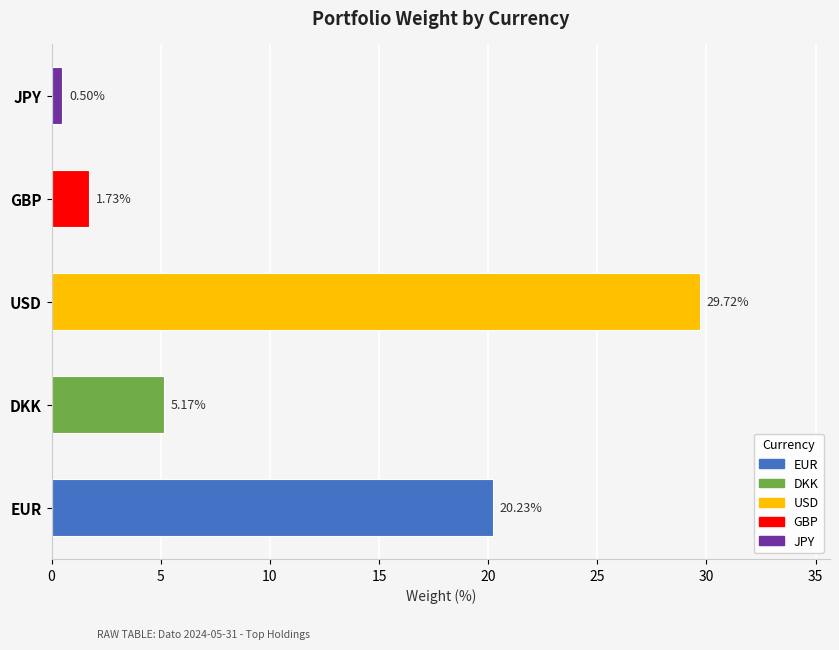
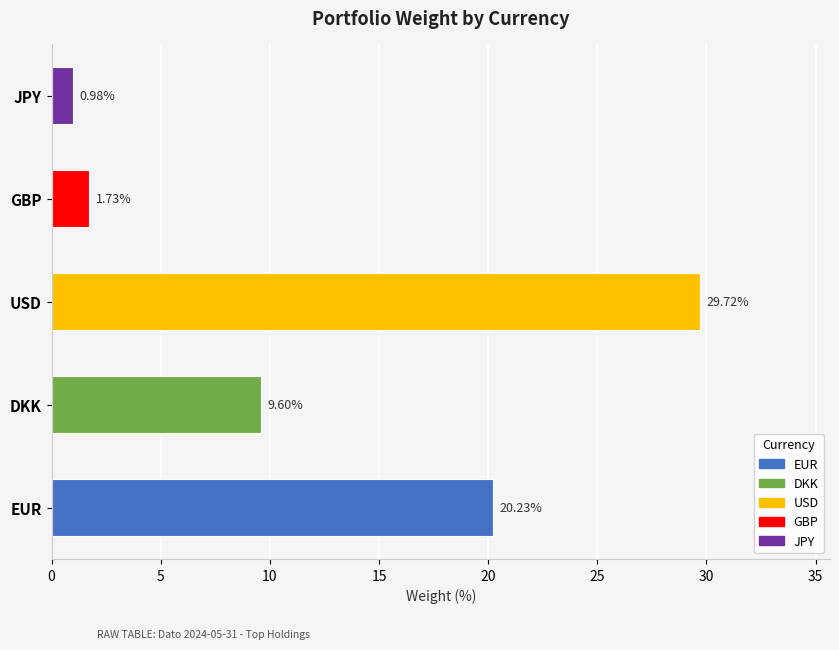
JPY: 0.50% -> 0.98%
DKK: 5.17% -> 9.60%
